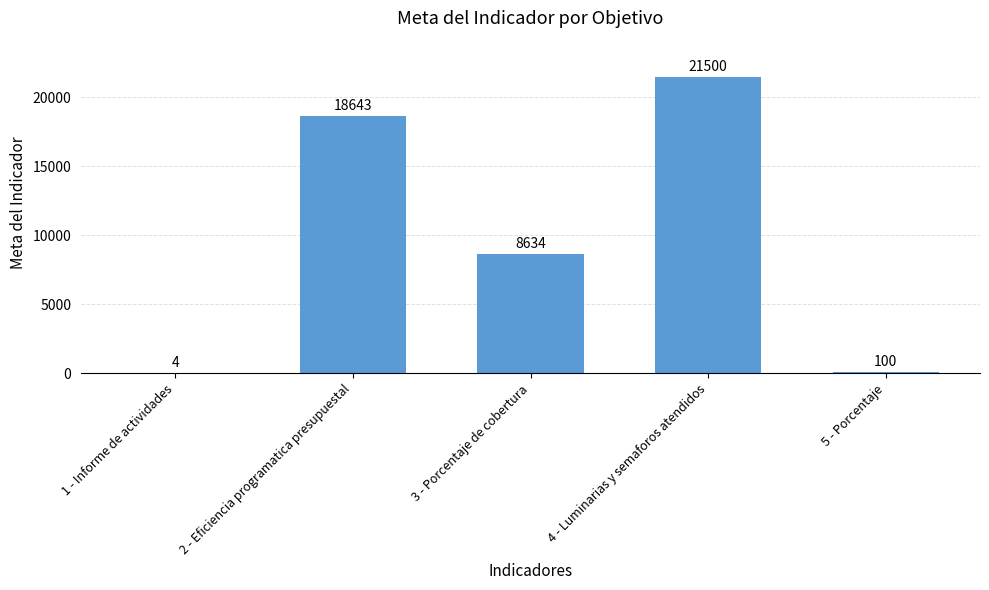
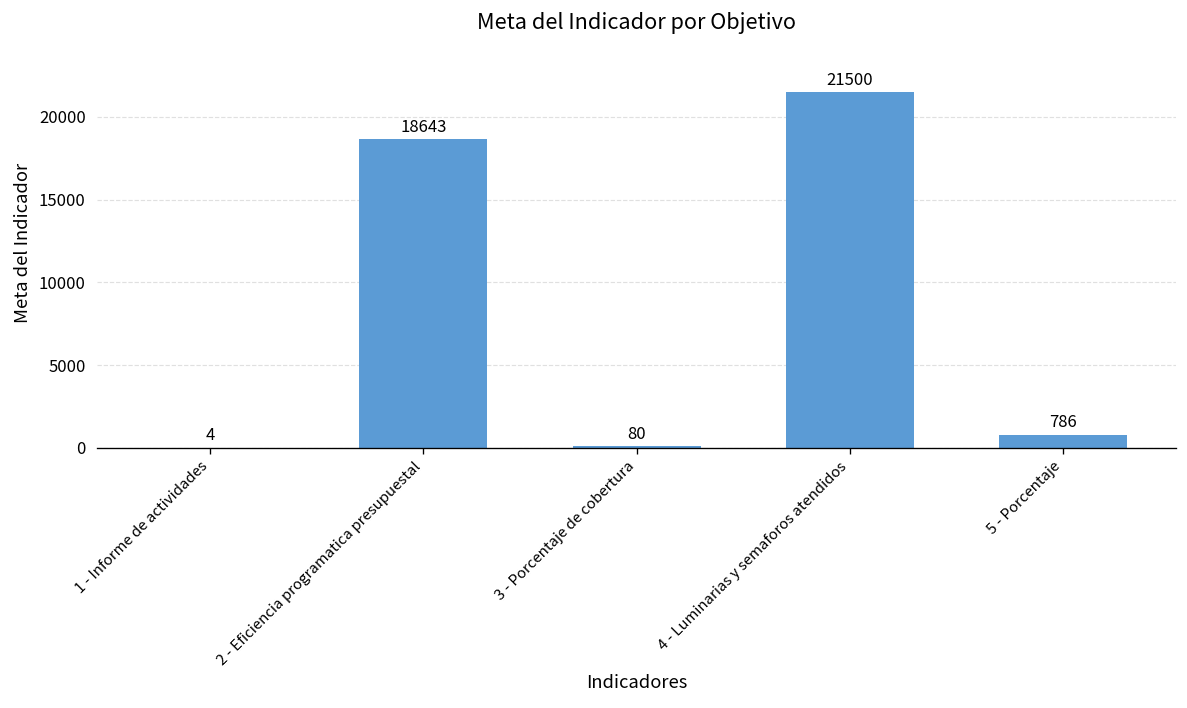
3 - Porcentaje de cobertura: 8634 -> 80
5 - Porcentaje: 100 -> 786
